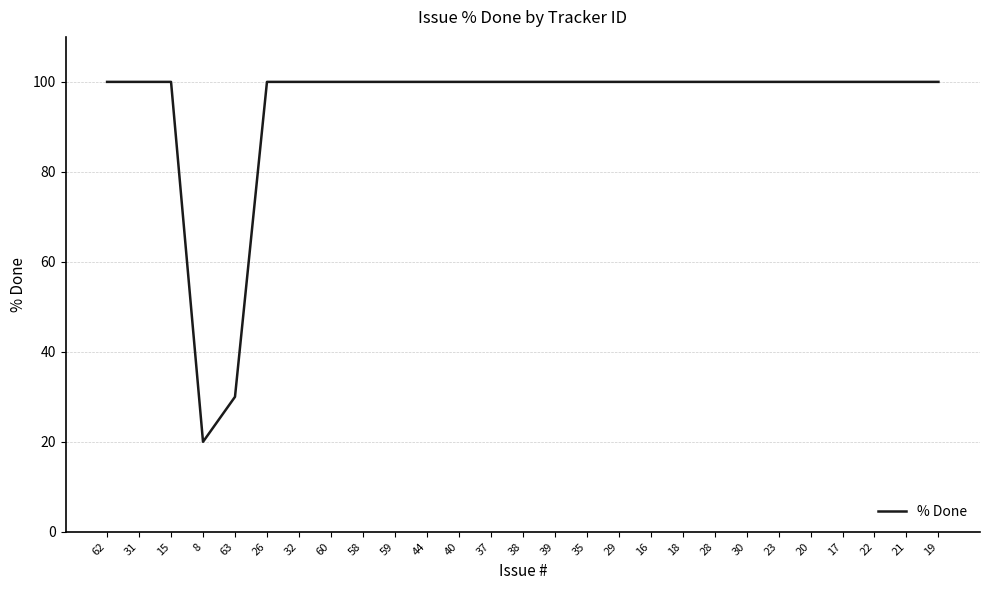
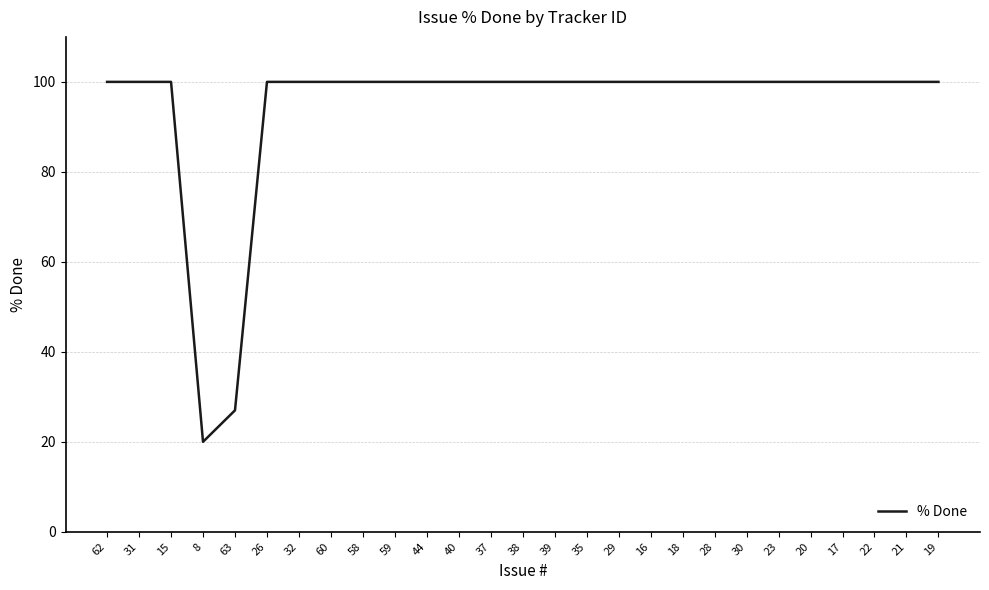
63: 30 -> 27
